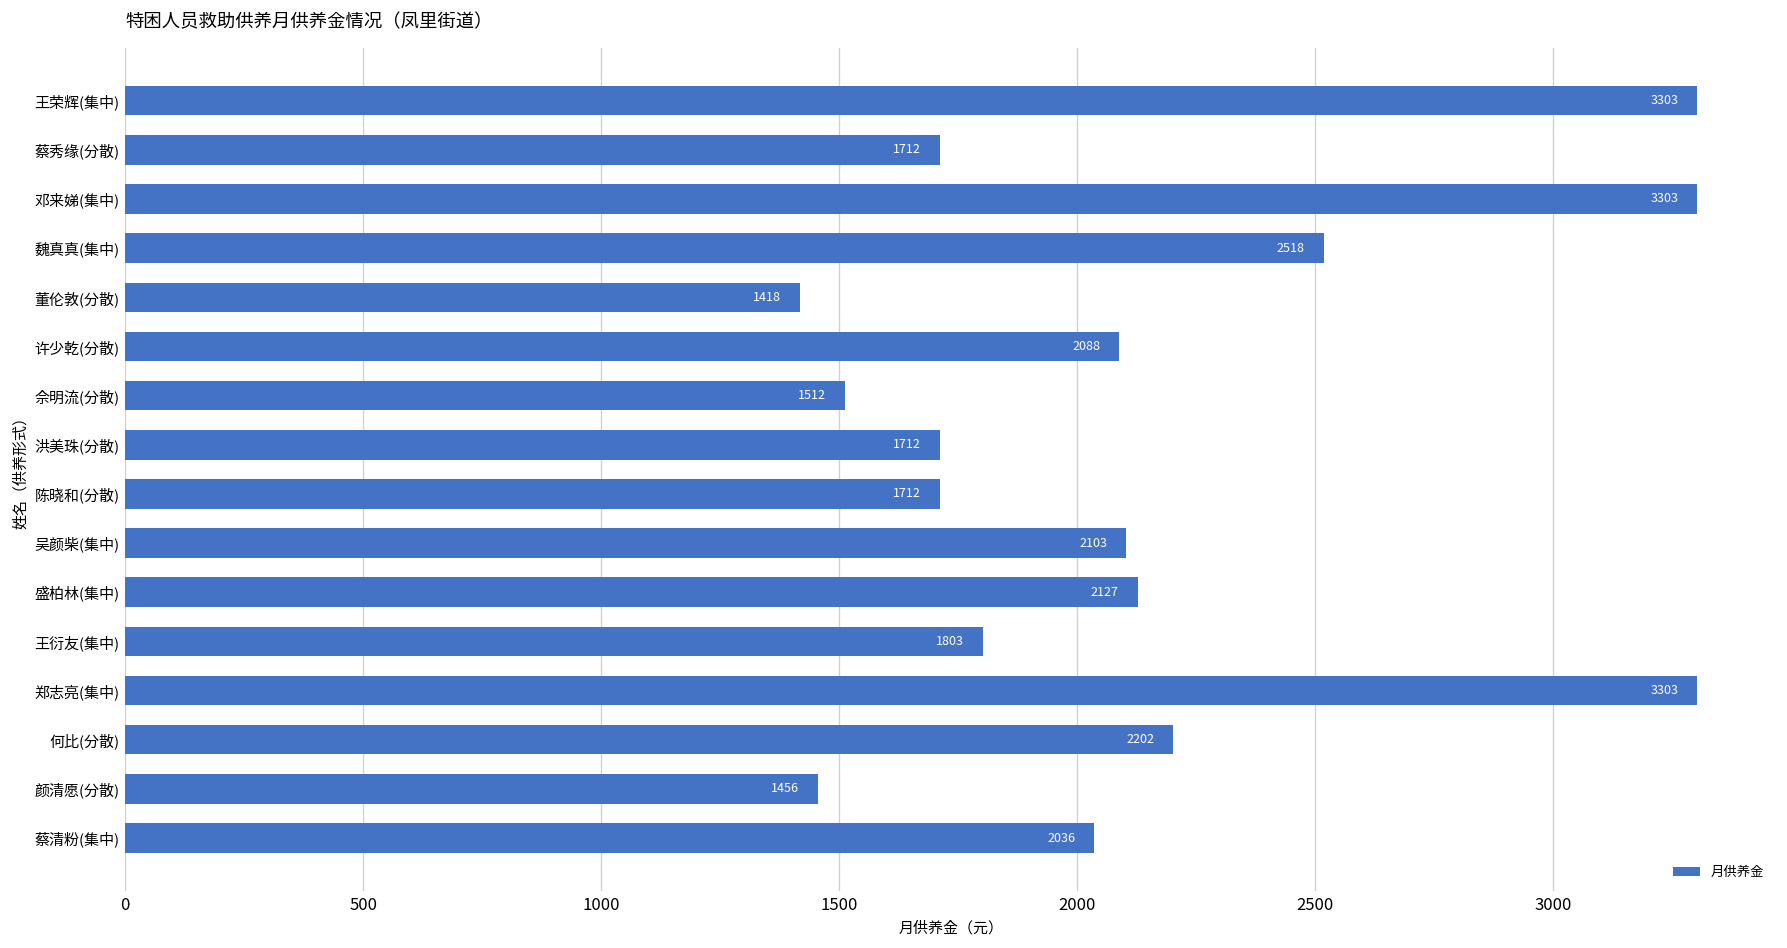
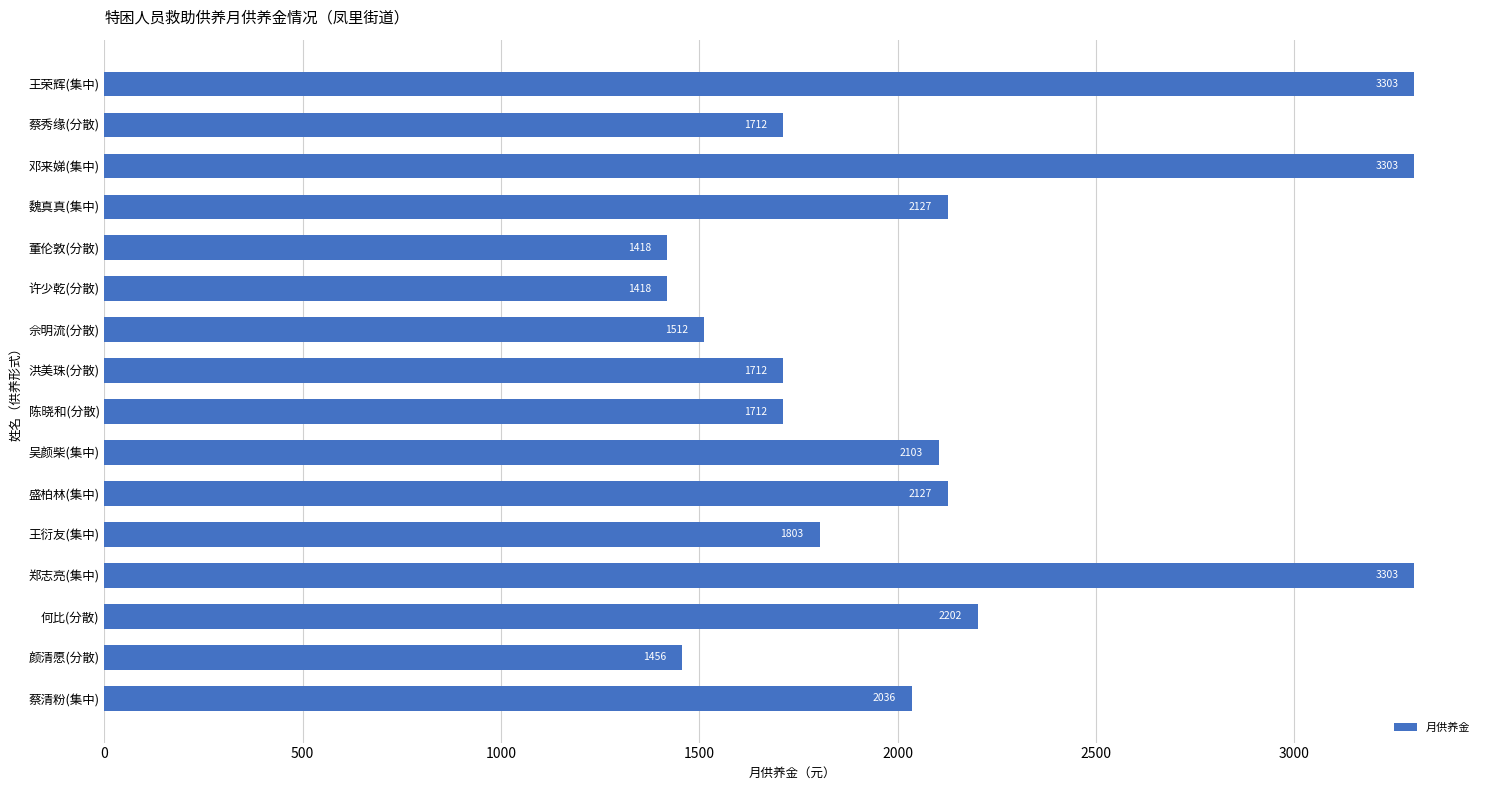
魏真真(集中): 2518 -> 2127
许少乾(分散): 2088 -> 1418
